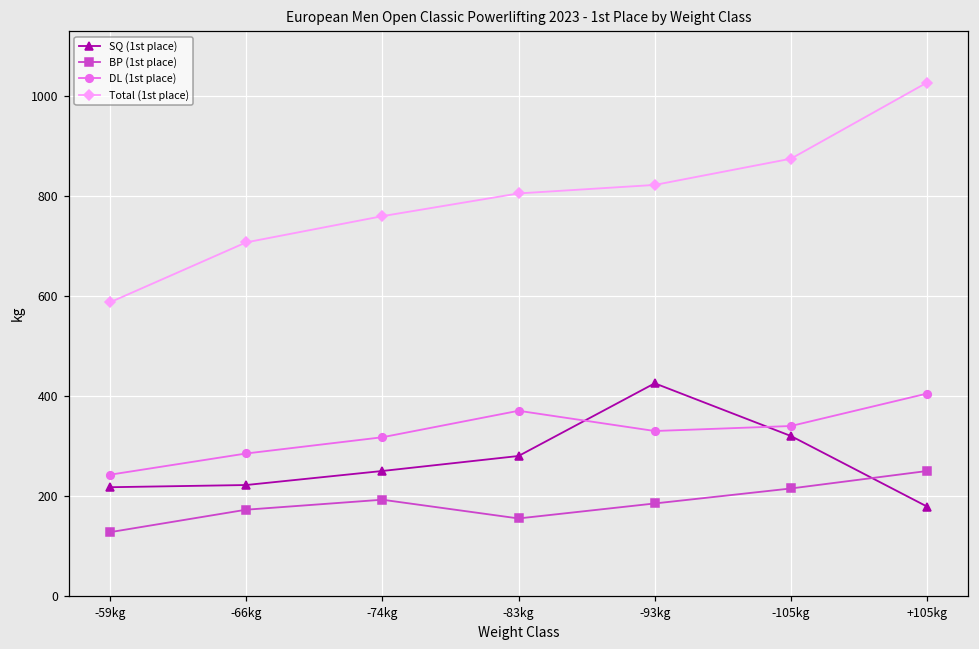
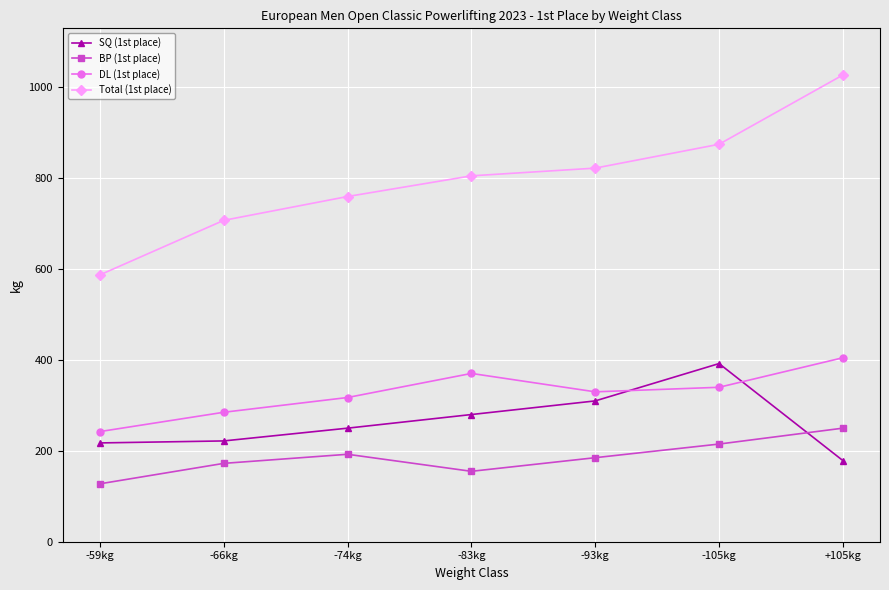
SQ (1st place), -93kg: 430 -> 310
SQ (1st place), -105kg: 320 -> 390
